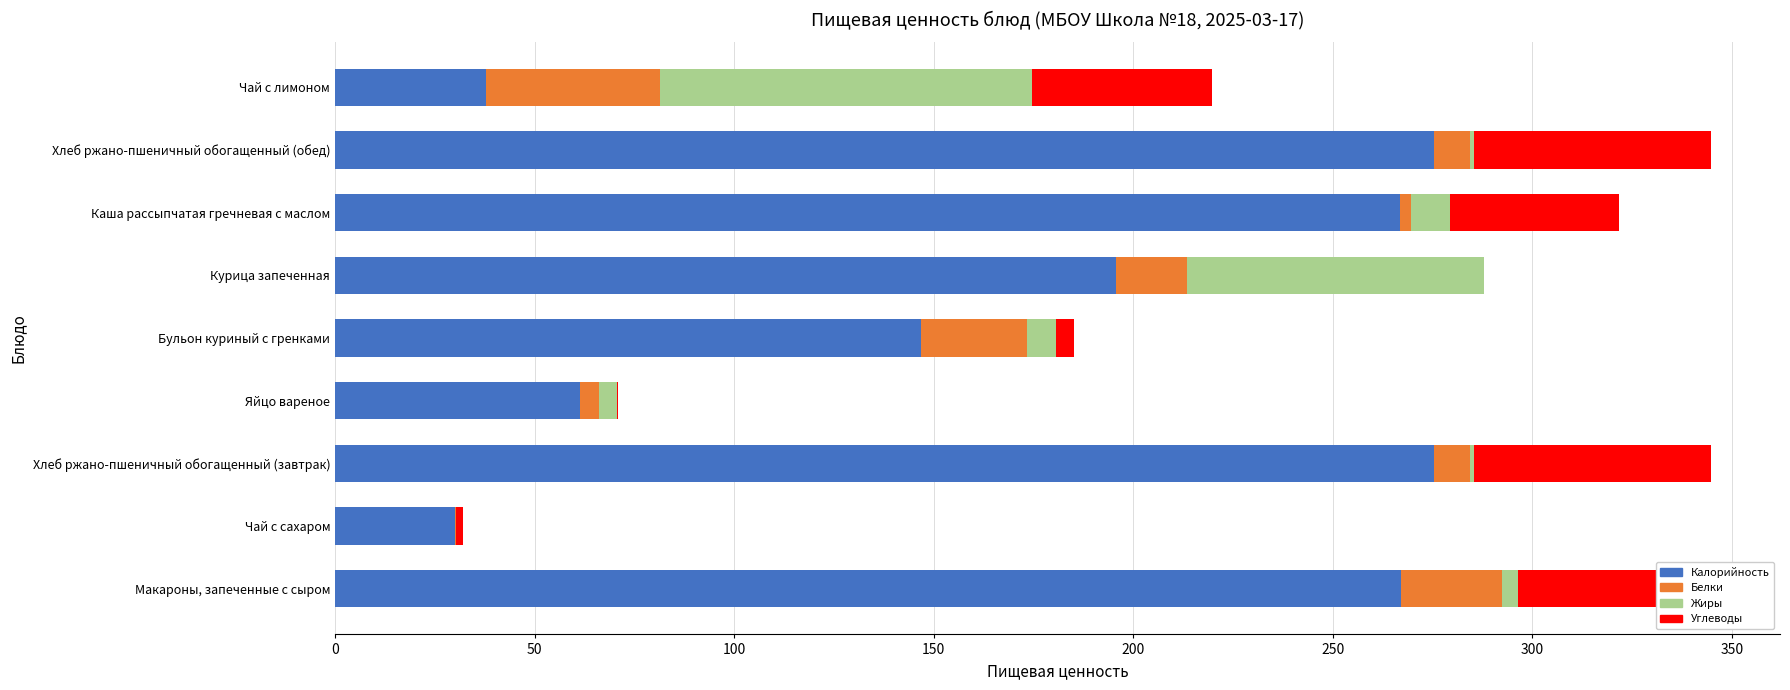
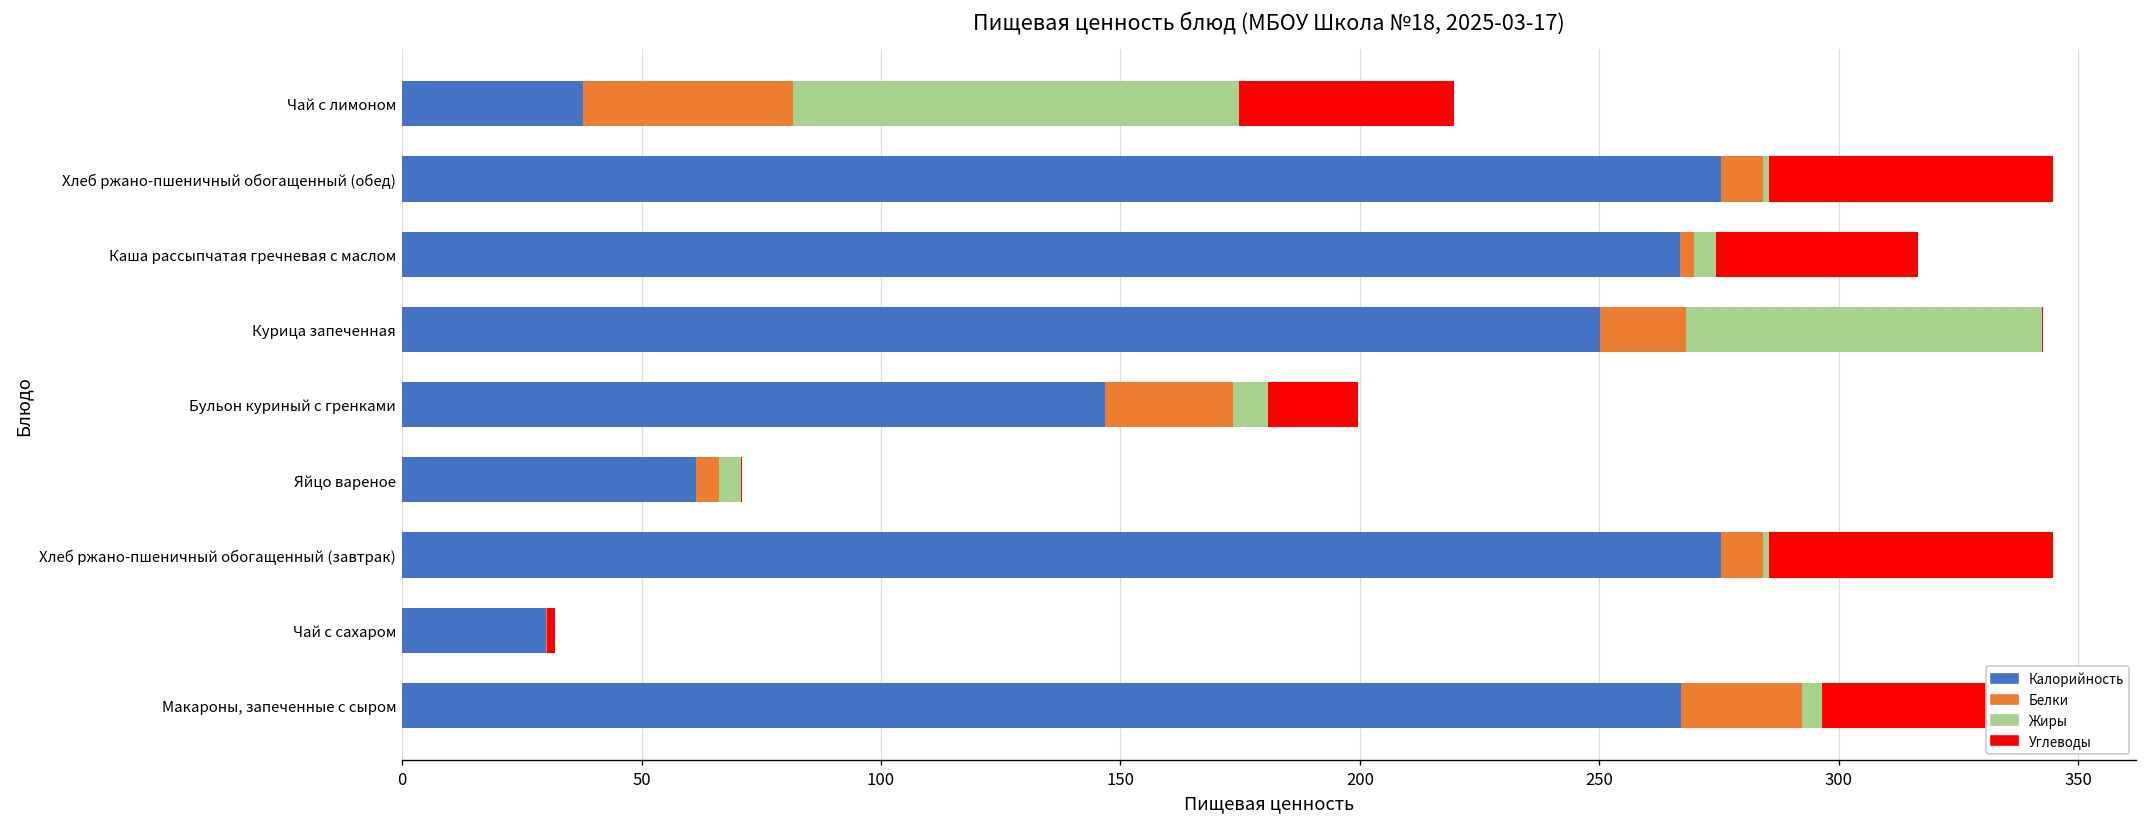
Жиры, Каша рассыпчатая гречневая с маслом: 10 -> 5
Калорийность, Курица запеченная: 196 -> 250
Углеводы, Бульон куриный с гренками: 4 -> 19
